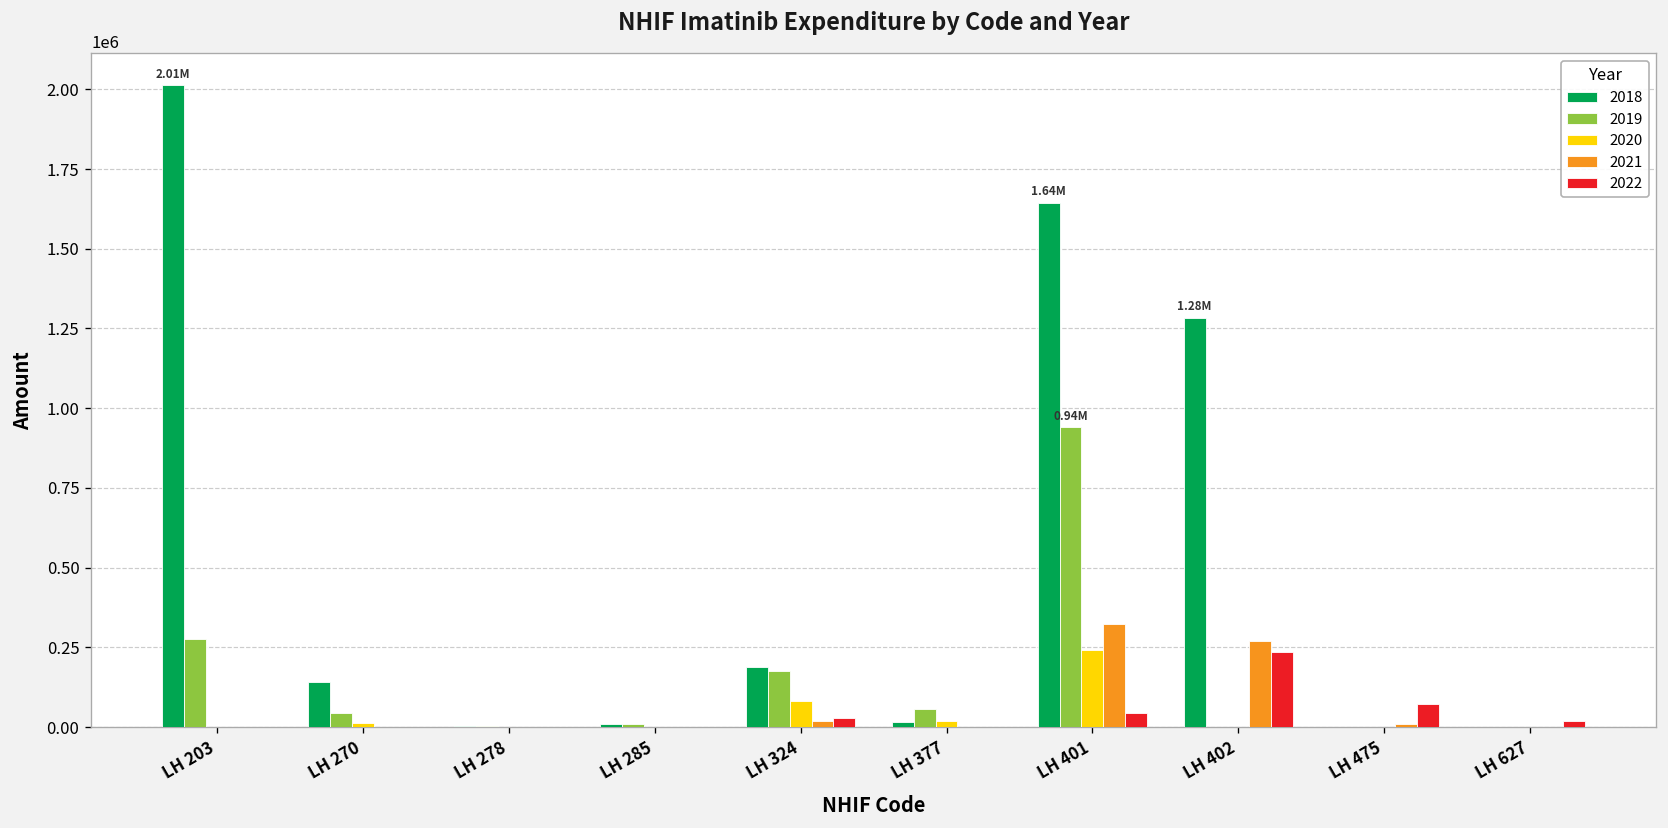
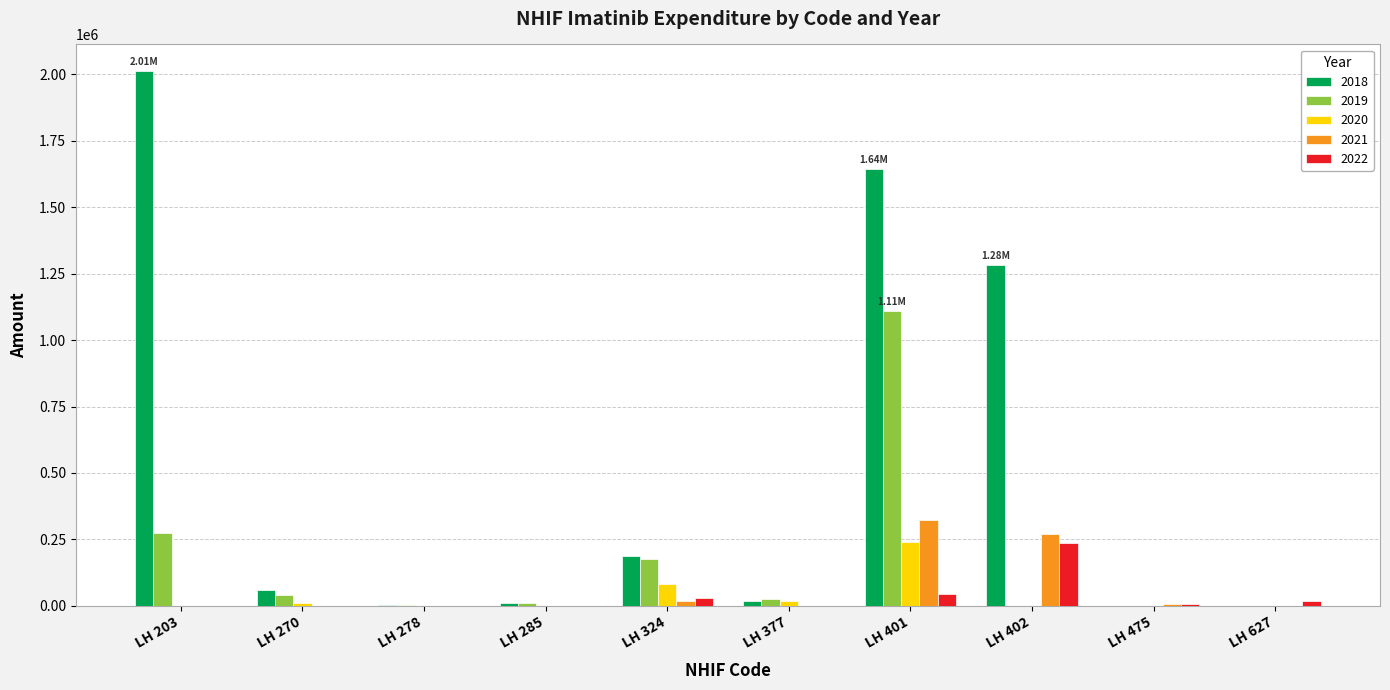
2018, LH 270: 140000 -> 60000
2019, LH 377: 60000 -> 20000
2019, LH 401: 0.94M -> 1.11M
2022, LH 475: 70000 -> 10000
